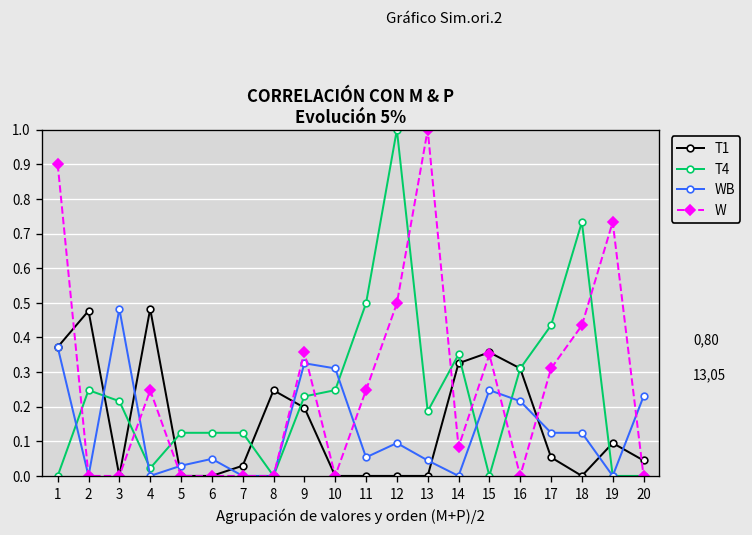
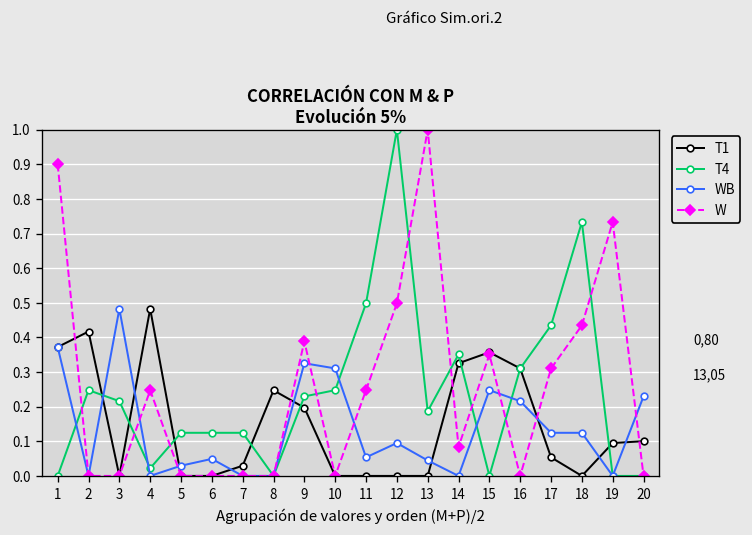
T1, 2: 0.48 -> 0.42
W, 9: 0.36 -> 0.39
T1, 20: 0.04 -> 0.10
